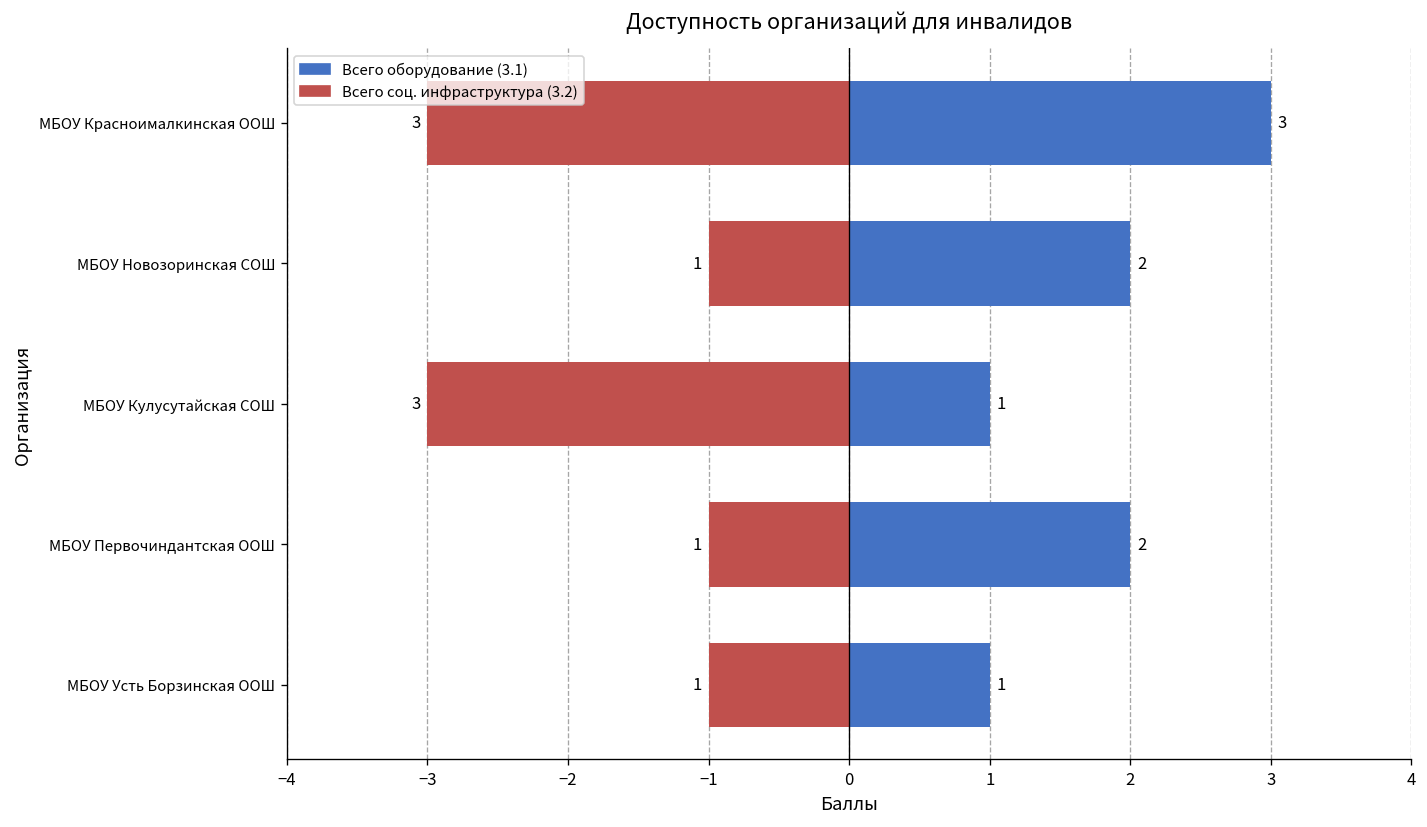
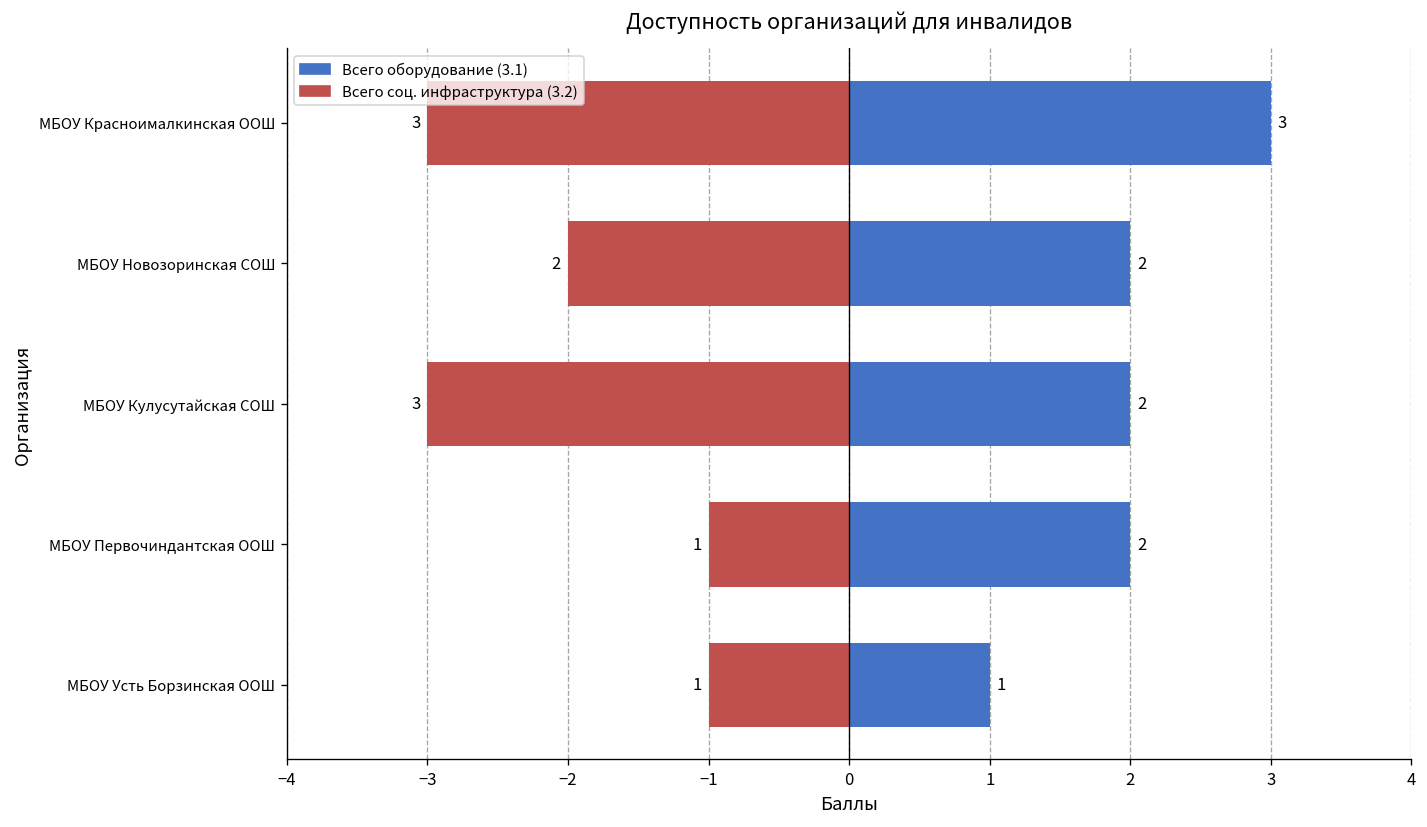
Всего соц. инфраструктура (3.2), МБОУ Новозоринская СОШ: 1 -> 2
Всего оборудование (3.1), МБОУ Кулусутайская СОШ: 1 -> 2
